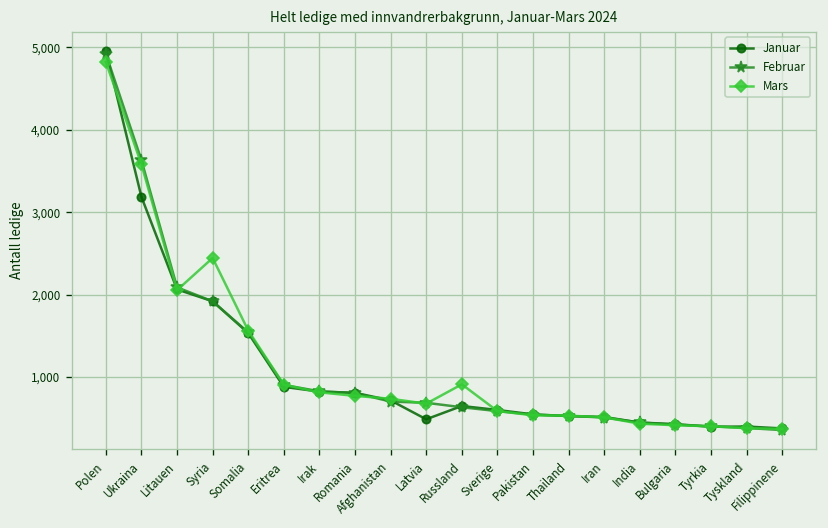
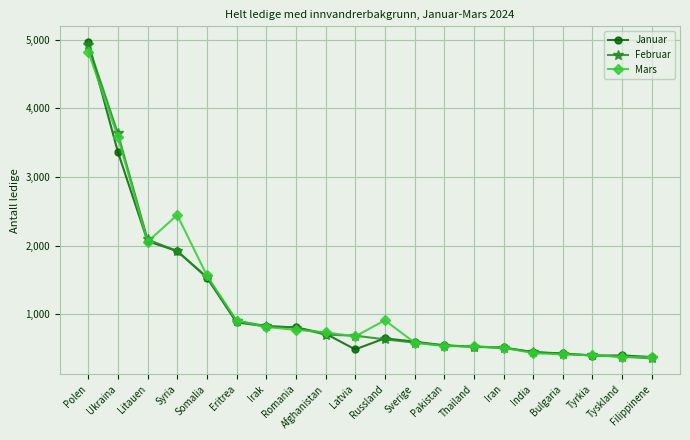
Januar, Ukraina: 3,200 -> 3,400
